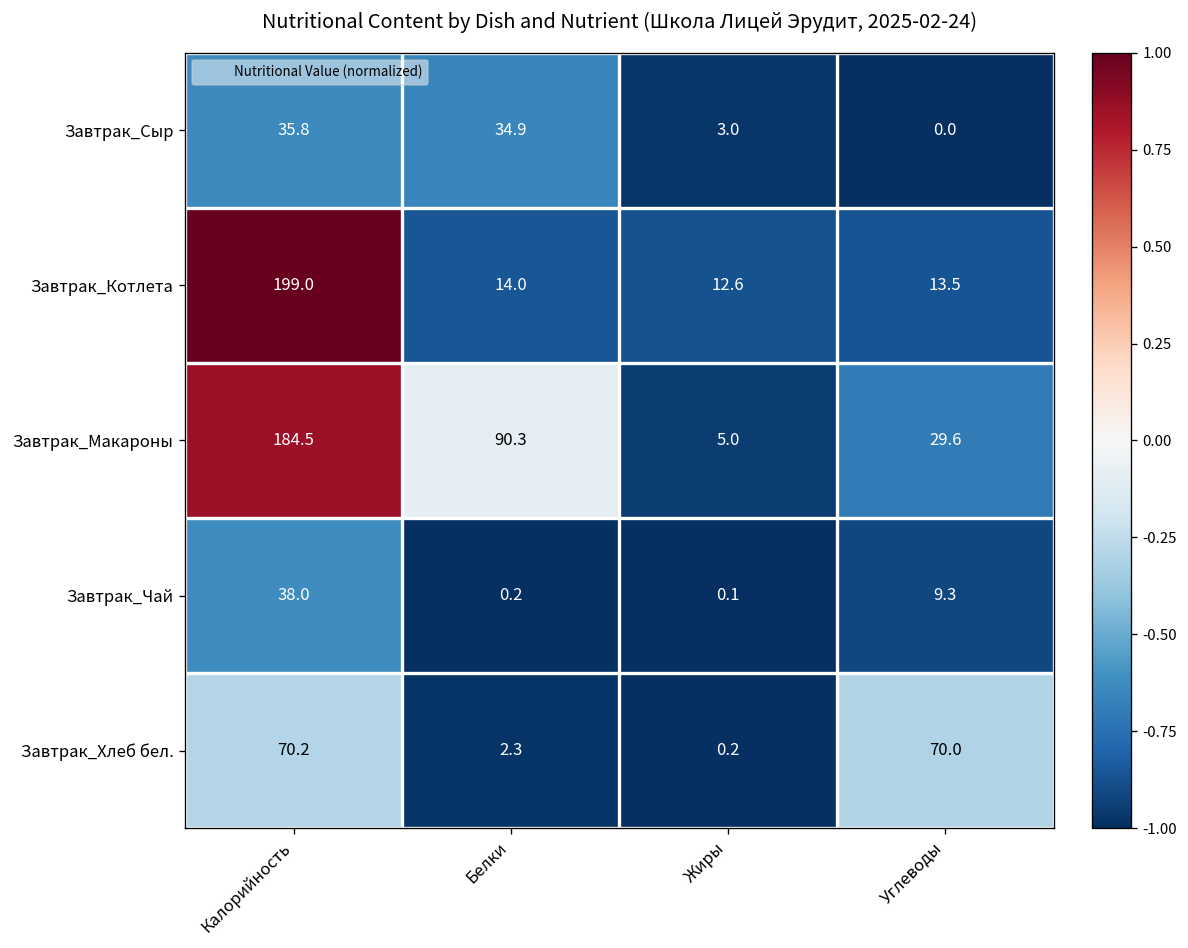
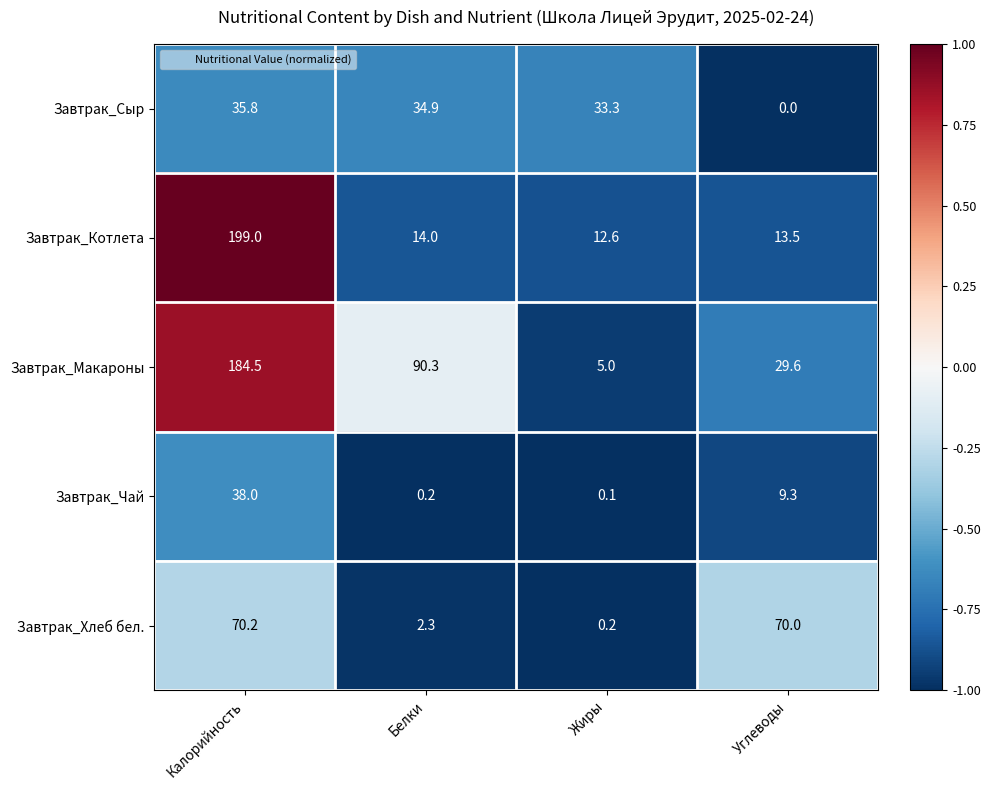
Завтрак_Сыр, Жиры: 3.0 -> 33.3
